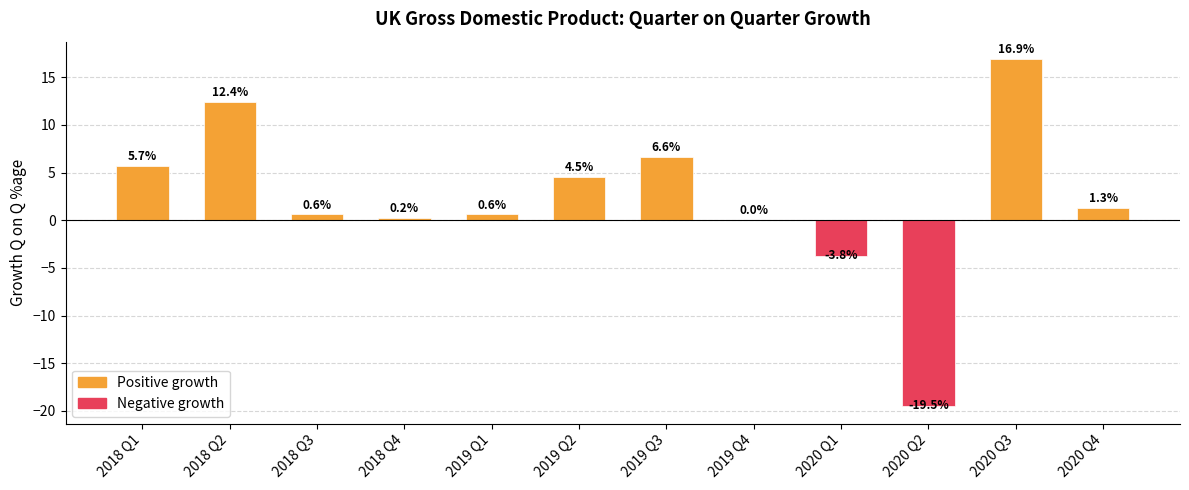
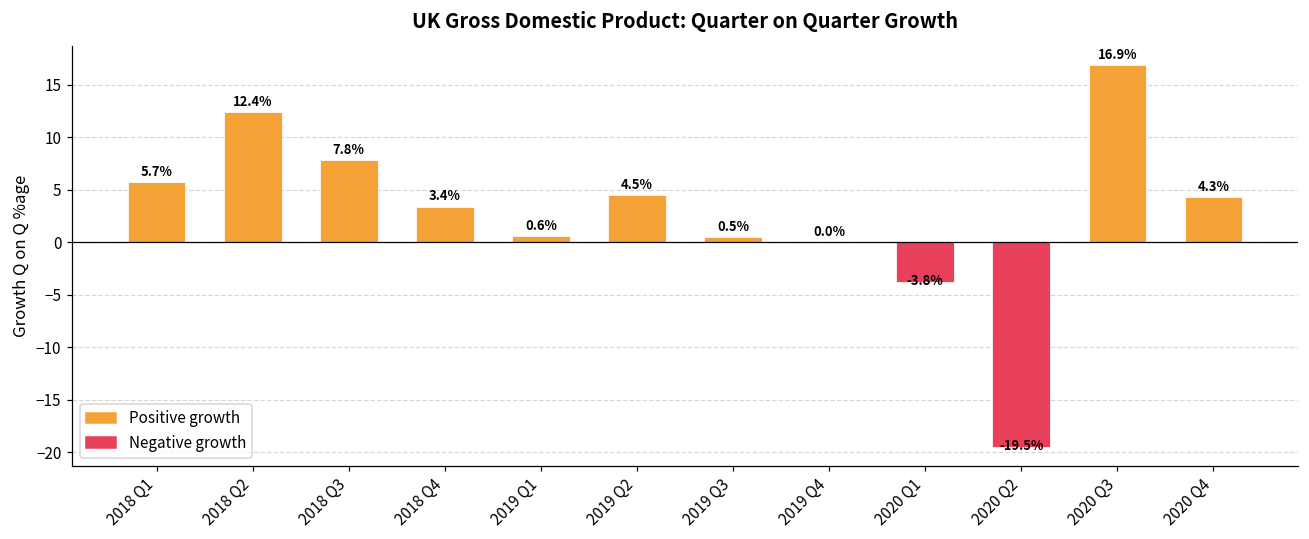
2018 Q3: 0.6% -> 7.8%
2018 Q4: 0.2% -> 3.4%
2019 Q3: 6.6% -> 0.5%
2020 Q4: 1.3% -> 4.3%
